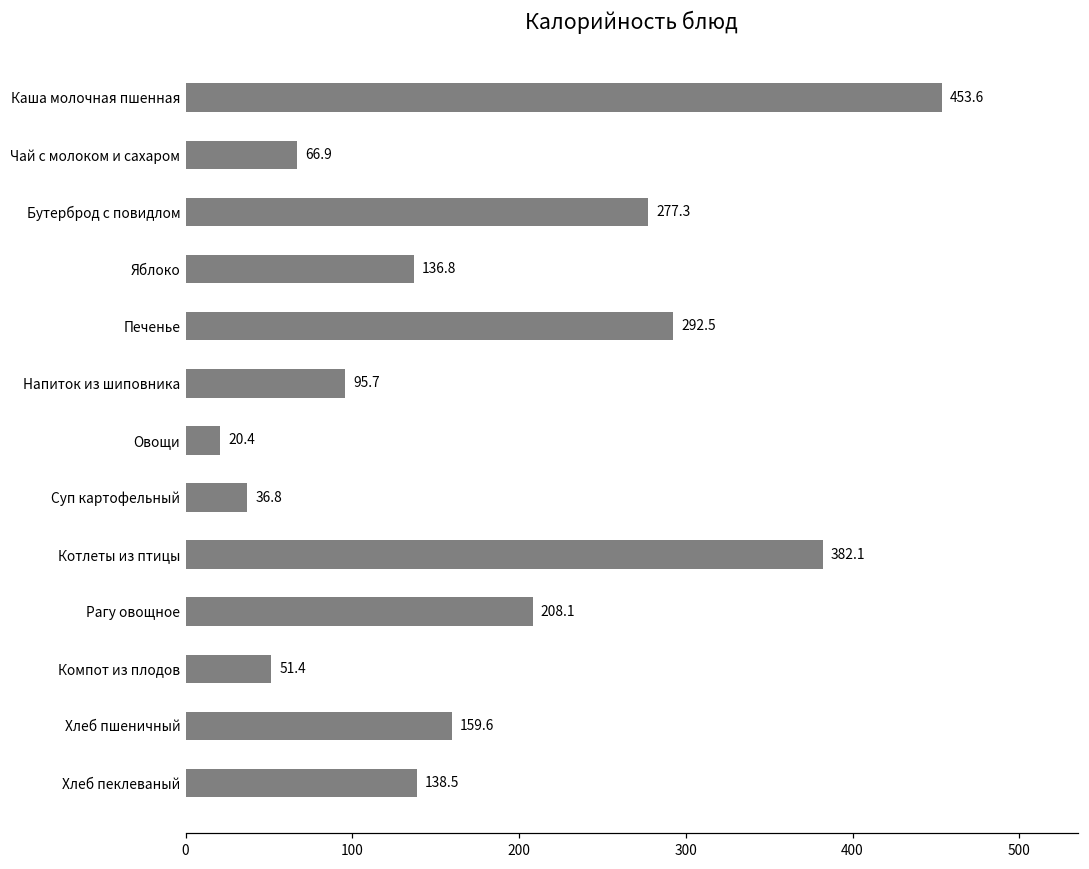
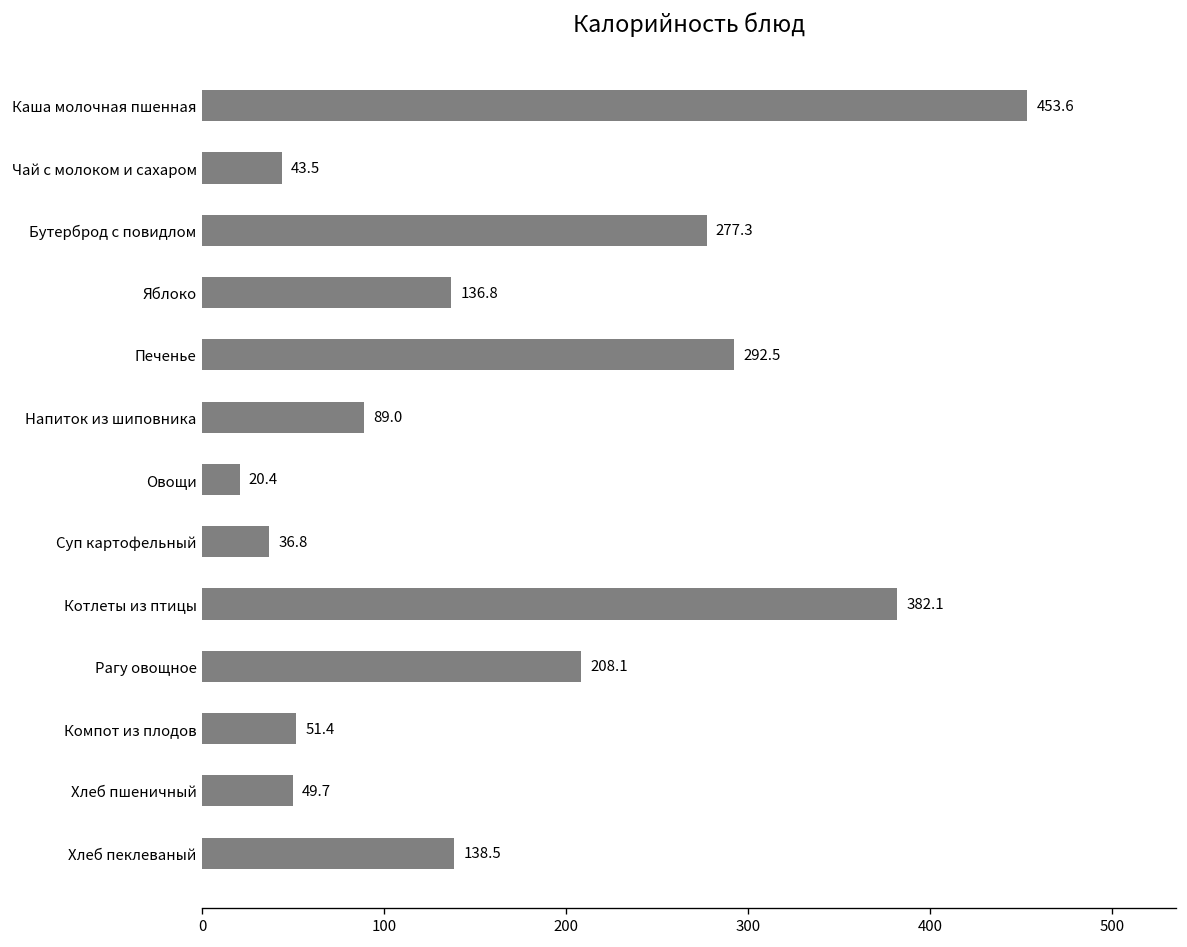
Чай с молоком и сахаром: 66.9 -> 43.5
Напиток из шиповника: 95.7 -> 89.0
Хлеб пшеничный: 159.6 -> 49.7
